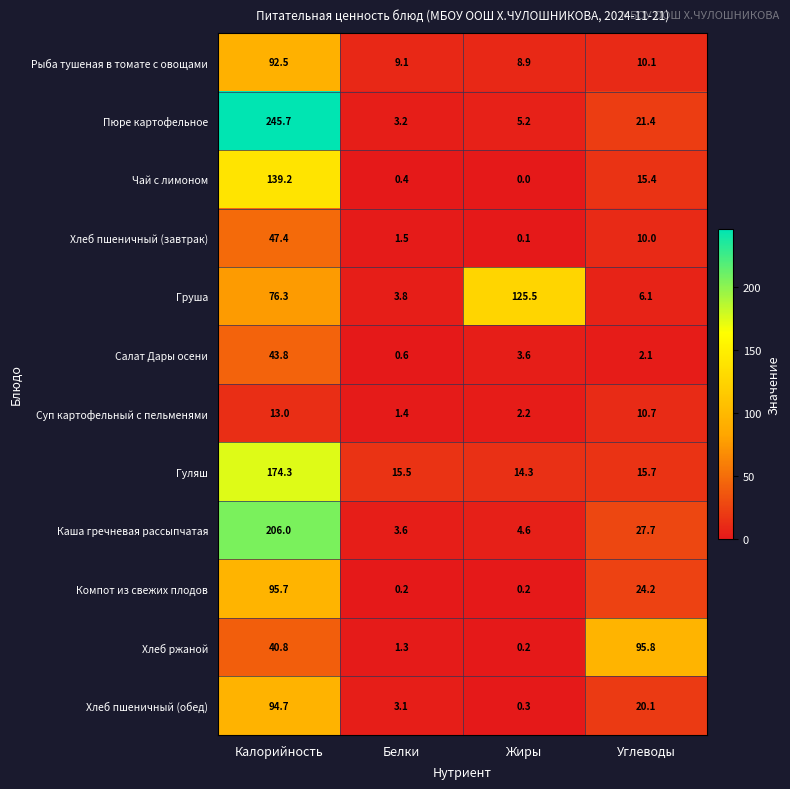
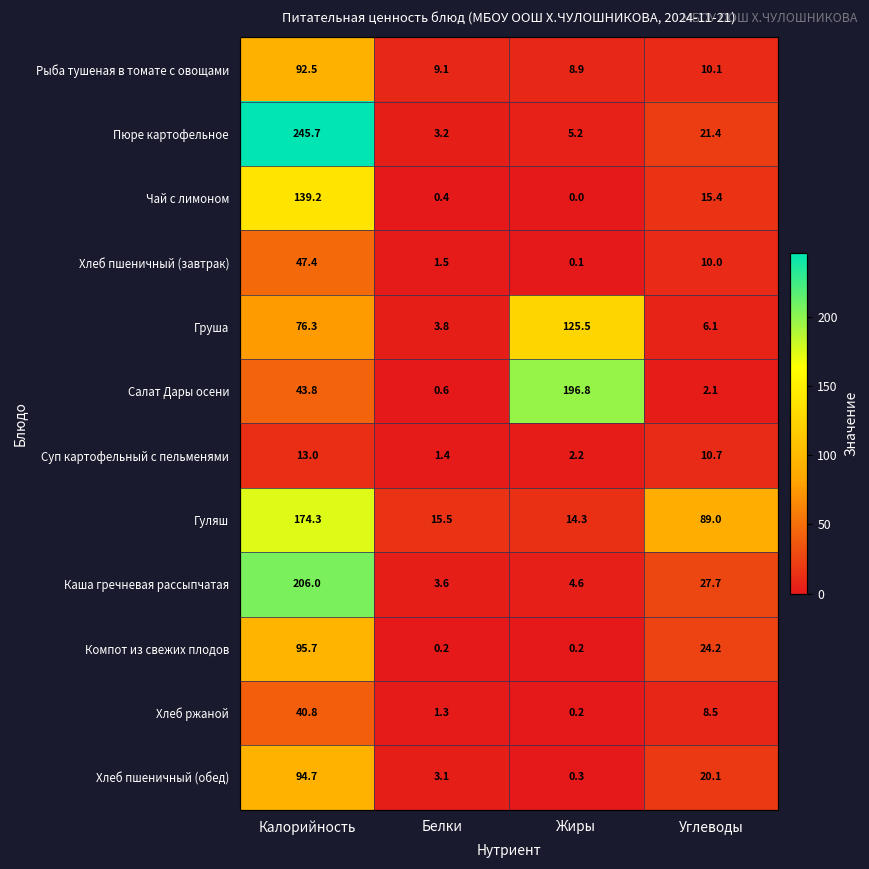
Салат Дары осени, Жиры: 3.6 -> 196.8
Гуляш, Углеводы: 15.7 -> 89.0
Хлеб ржаной, Углеводы: 95.8 -> 8.5
